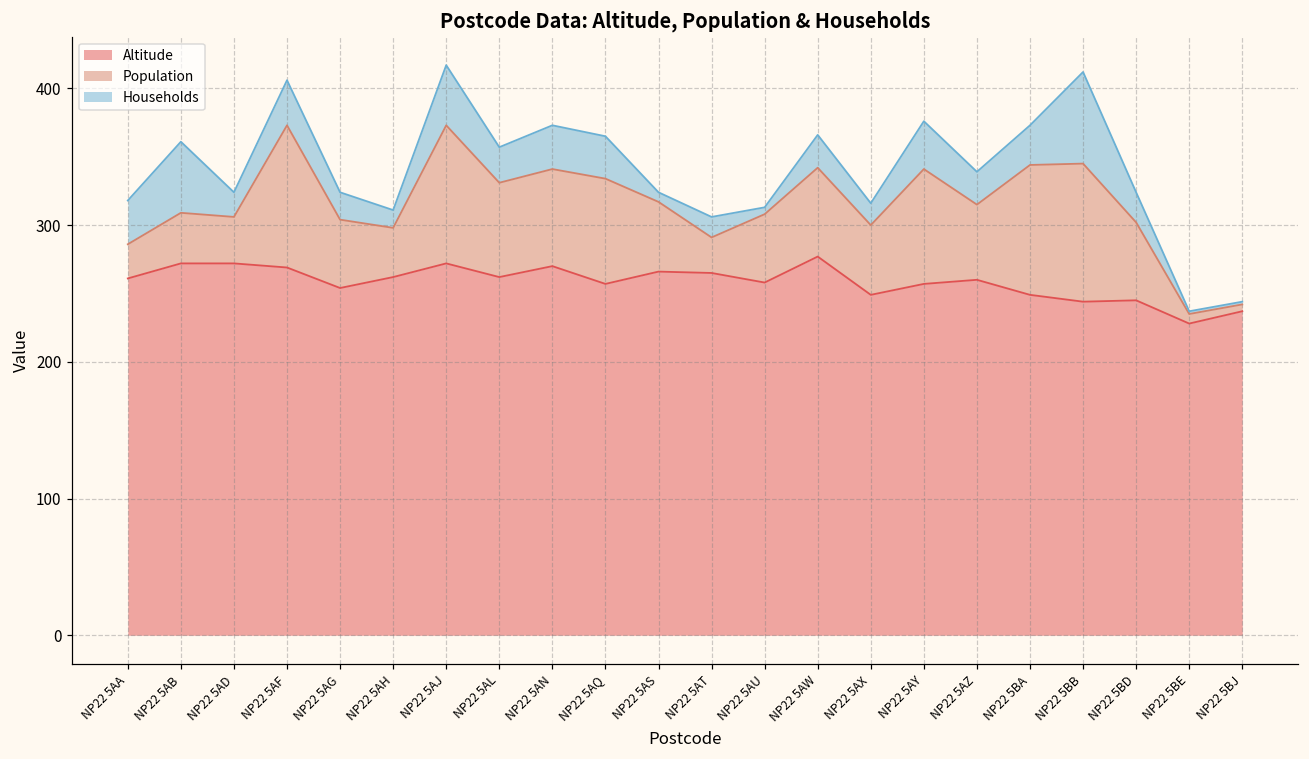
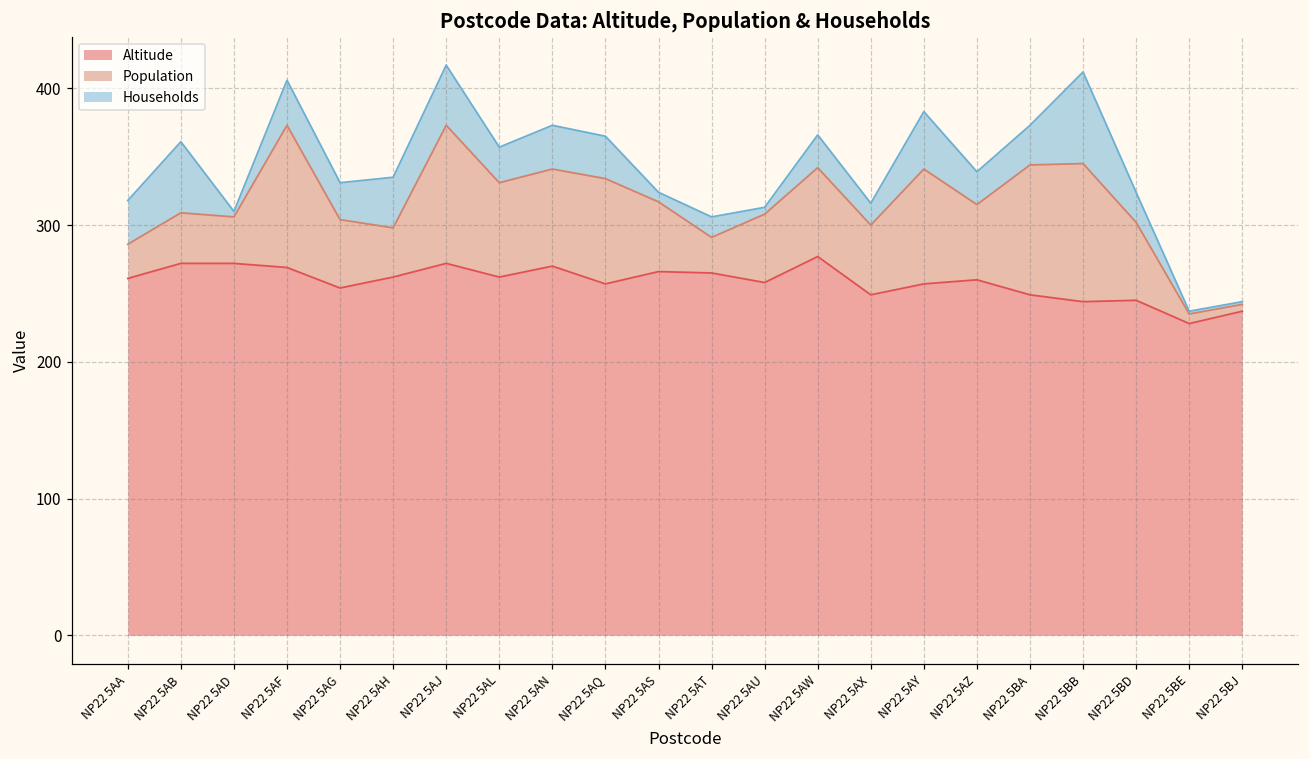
Households, NP22 5AD: 18 -> 4
Households, NP22 5AG: 20 -> 27
Households, NP22 5AH: 13 -> 37
Households, NP22 5AY: 35 -> 42
